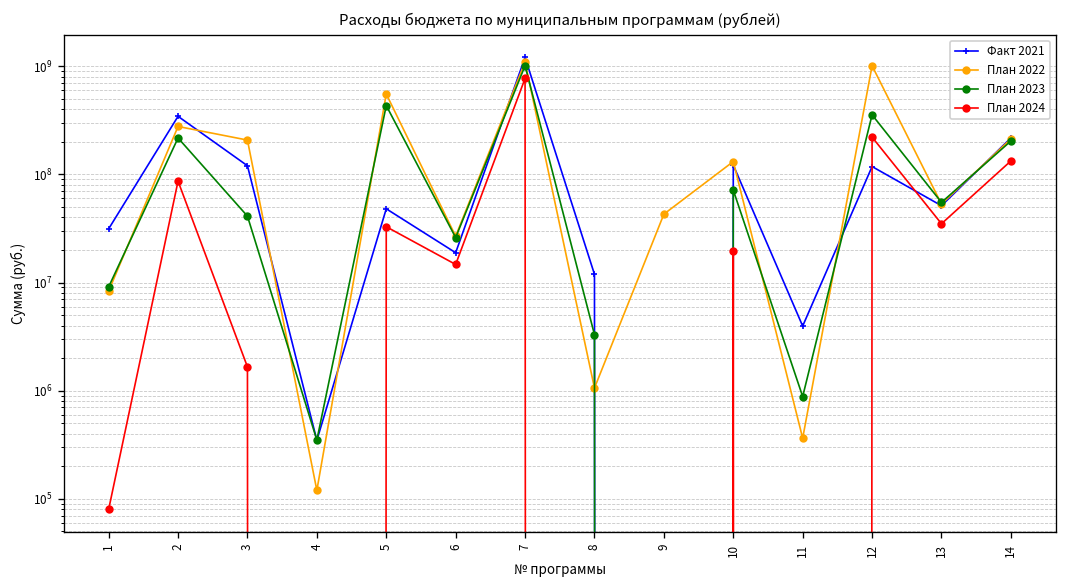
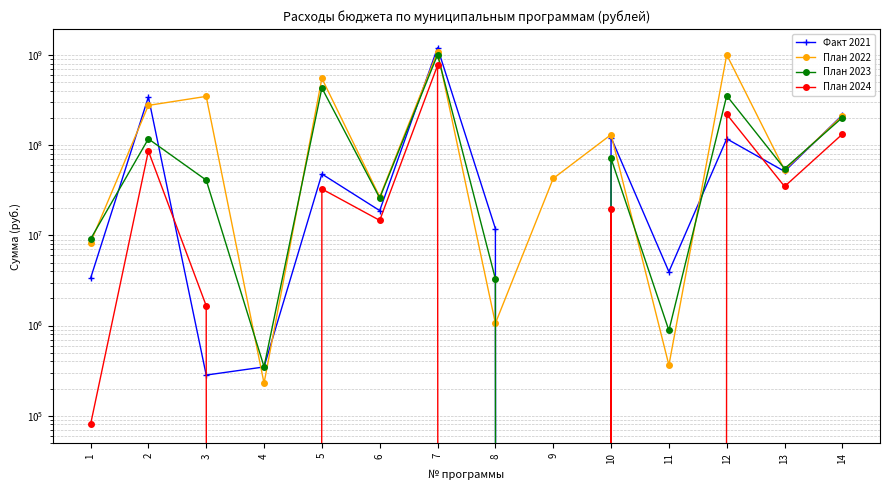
Факт 2021, 1: 31000000 -> 3300000
План 2023, 2: 220000000 -> 120000000
Факт 2021, 3: 120000000 -> 280000
План 2022, 3: 210000000 -> 350000000
План 2022, 4: 120000 -> 230000
